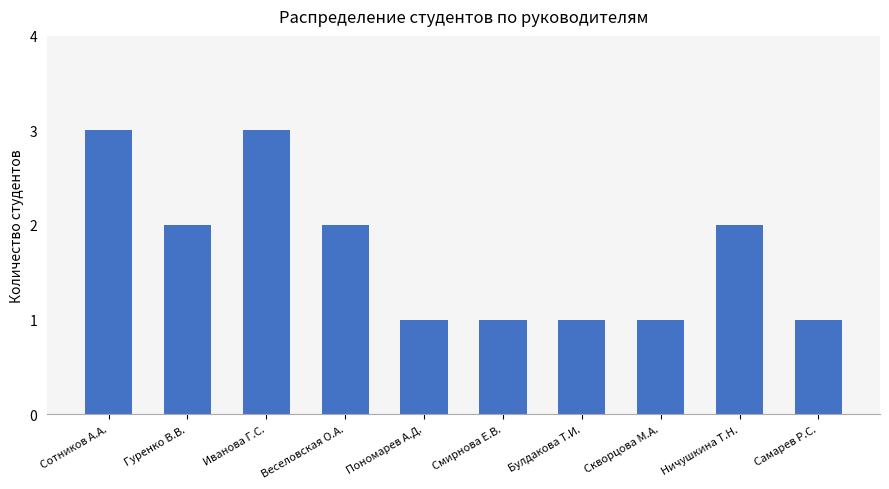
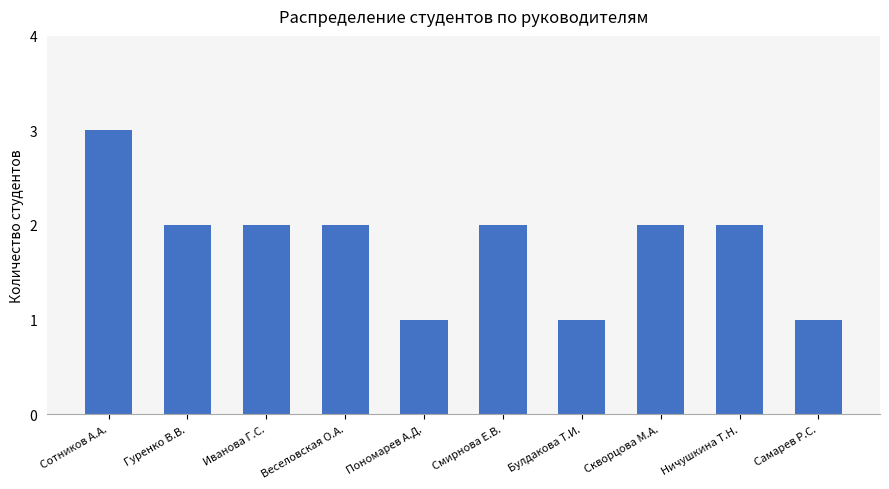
Иванова Г.С.: 3 -> 2
Смирнова Е.В.: 1 -> 2
Скворцова М.А.: 1 -> 2
